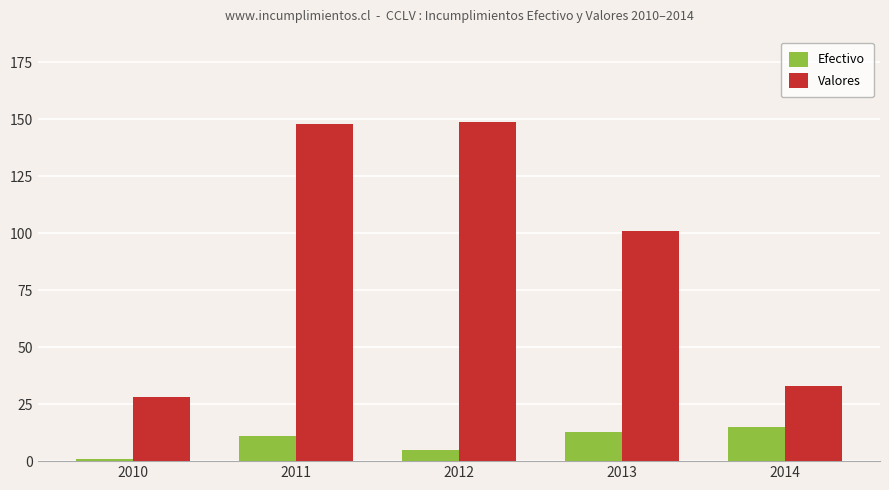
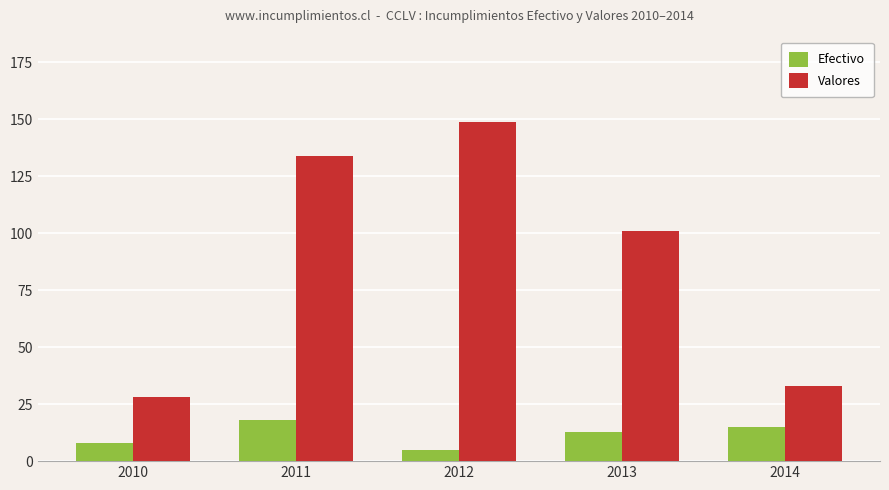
Efectivo, 2010: 1 -> 8
Efectivo, 2011: 11 -> 18
Valores, 2011: 148 -> 134
